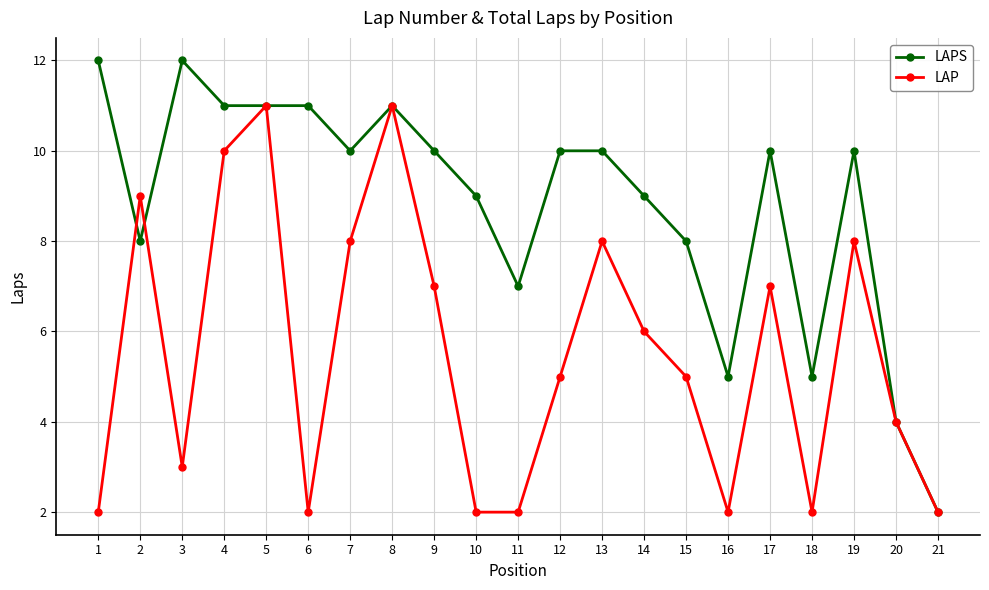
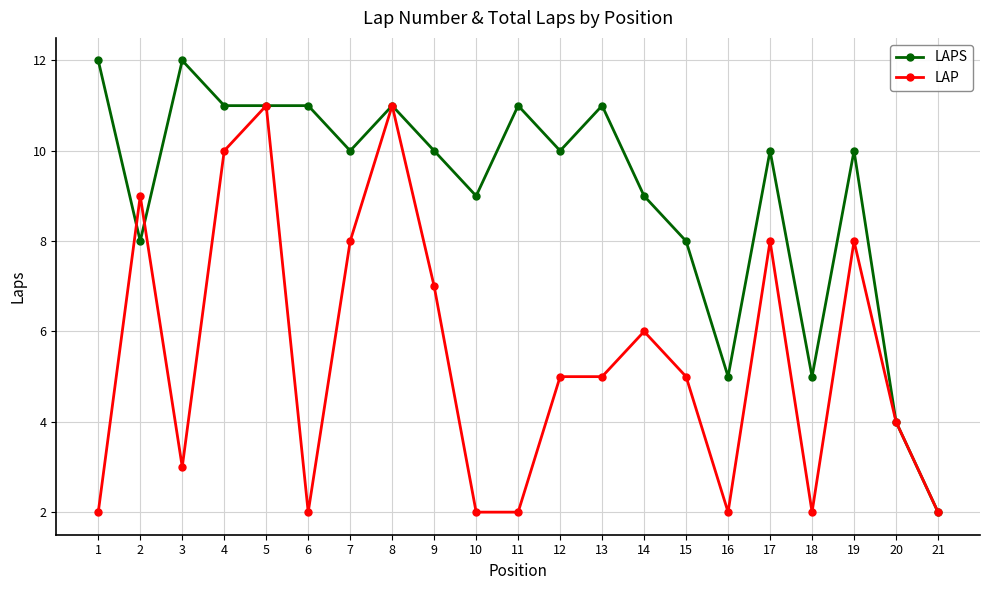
LAPS, 11: 7 -> 11
LAPS, 13: 10 -> 11
LAP, 13: 8 -> 5
LAP, 17: 7 -> 8
